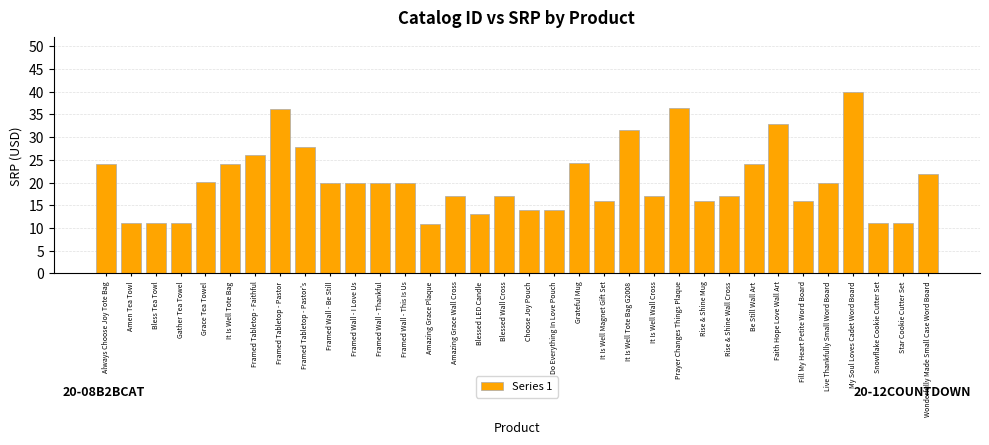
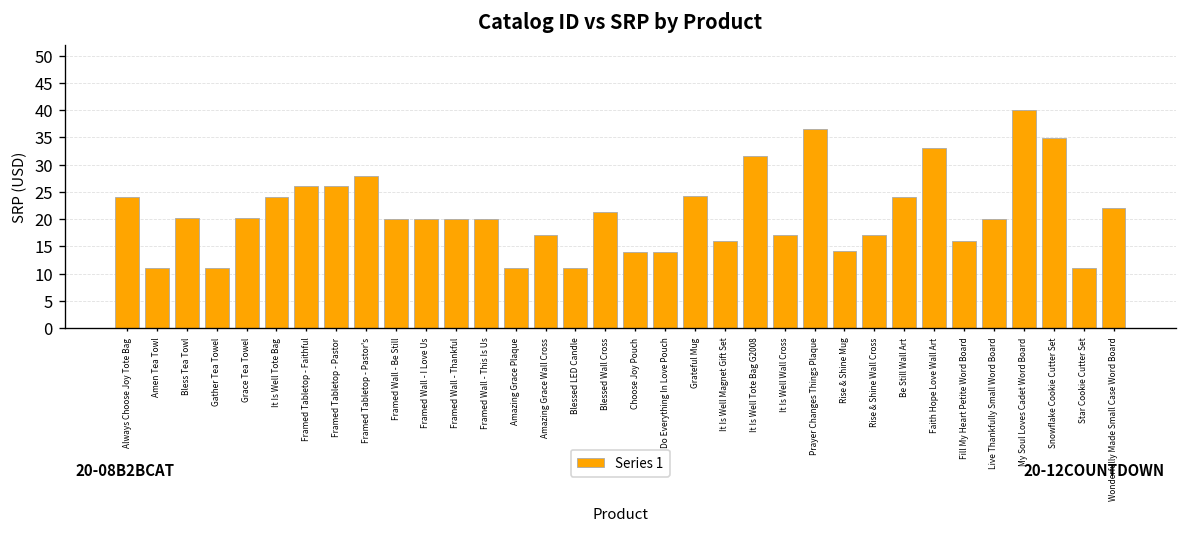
Bless Tea Towl: 11 -> 20
Framed Tabletop - Pastor: 36 -> 26
Blessed LED Candle: 13 -> 11
Blessed Wall Cross: 17 -> 21
Rise & Shine Mug: 16 -> 14
Snowflake Cookie Cutter Set: 11 -> 35
